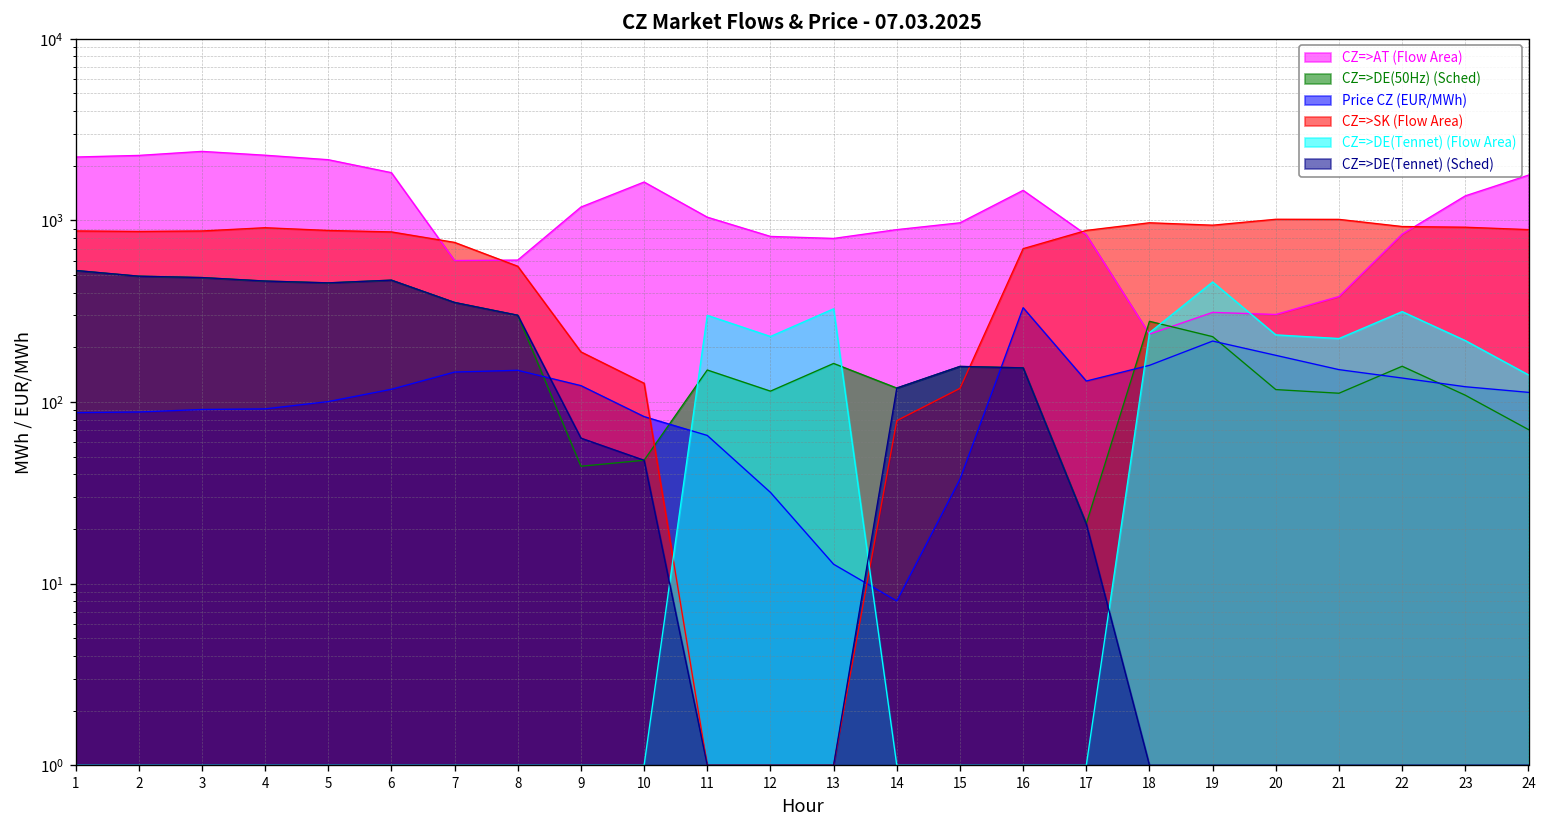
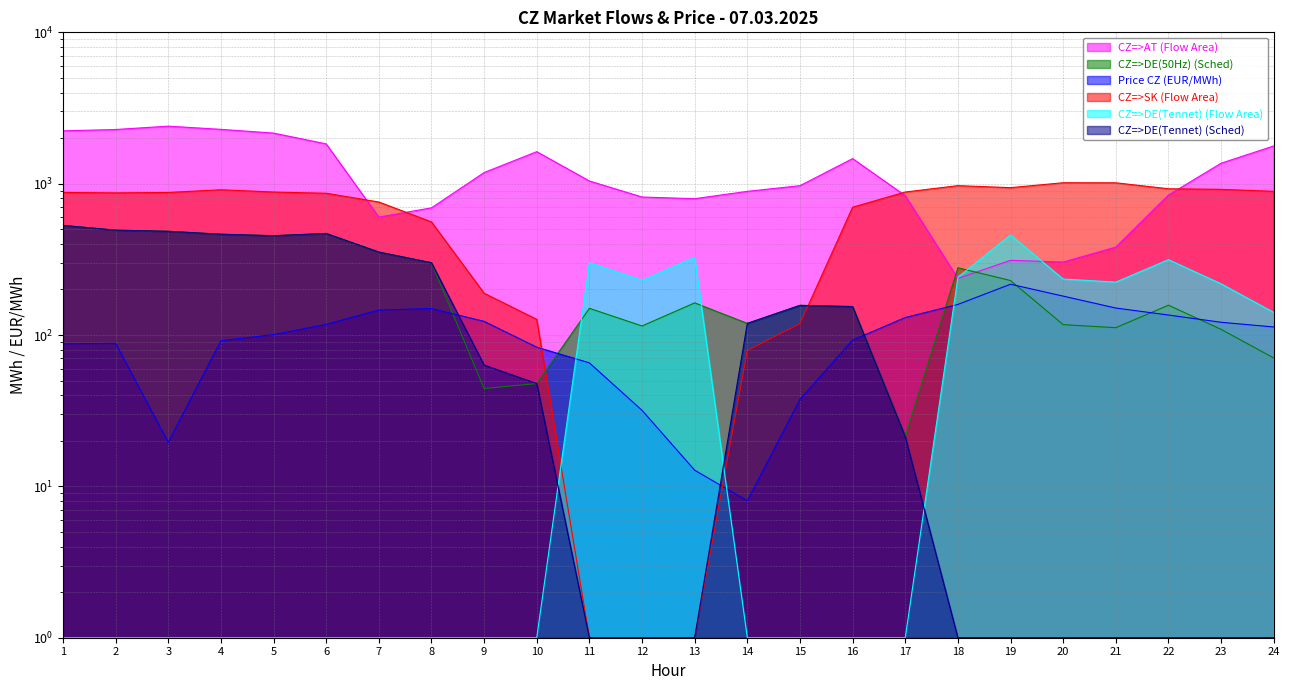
Price CZ (EUR/MWh), 3: 90 -> 20
CZ=>AT (Flow Area), 8: 600 -> 700
Price CZ (EUR/MWh), 16: 330 -> 90
